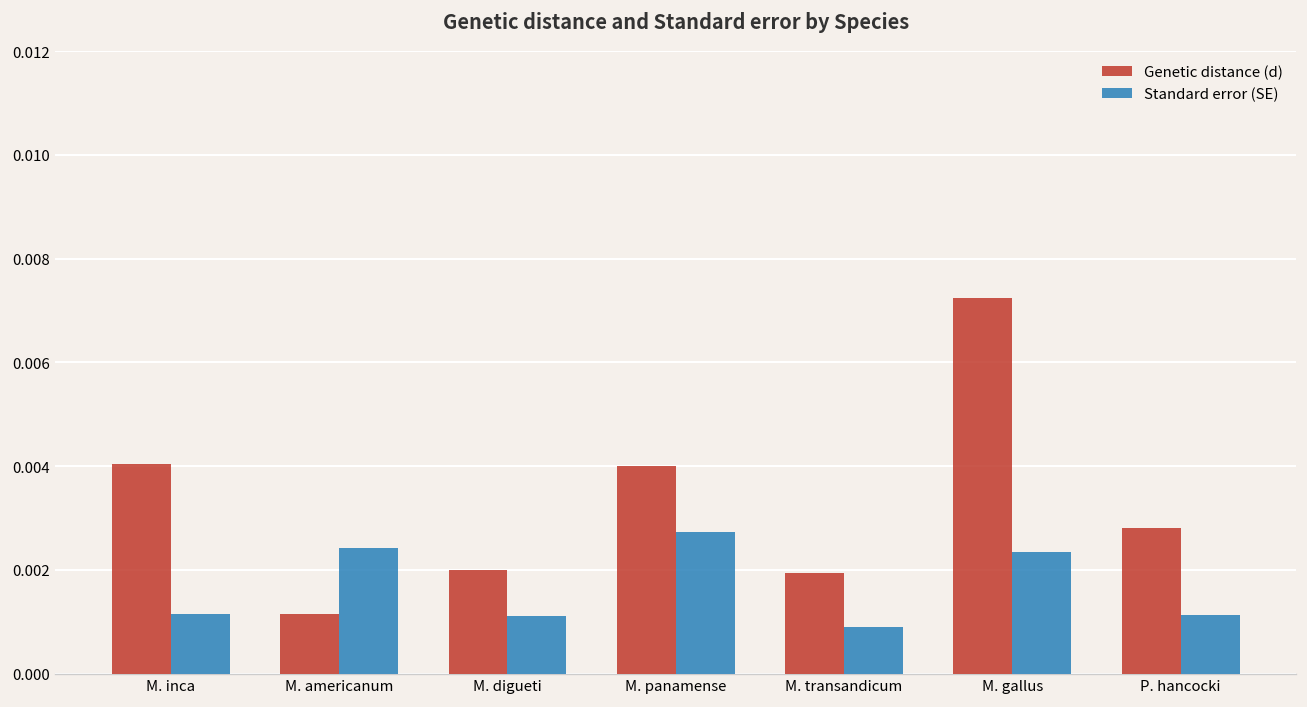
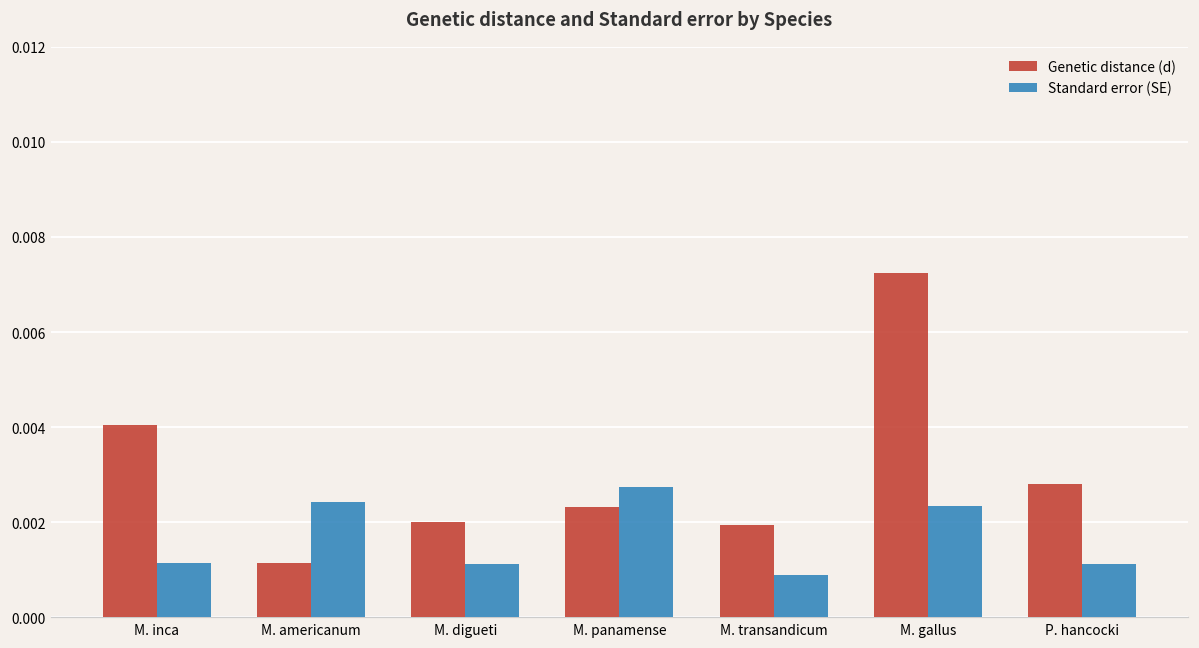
Genetic distance (d), M. panamense: 0.0040 -> 0.0023
